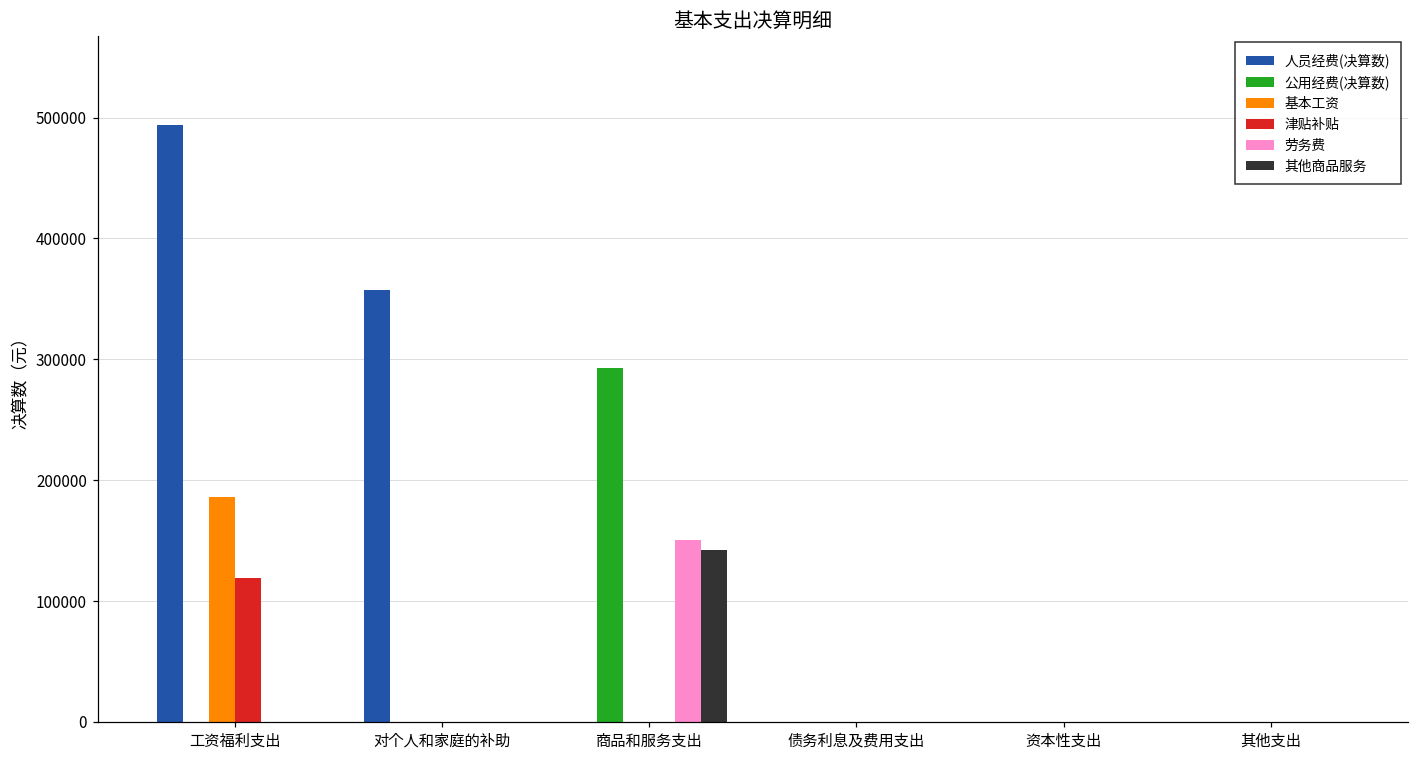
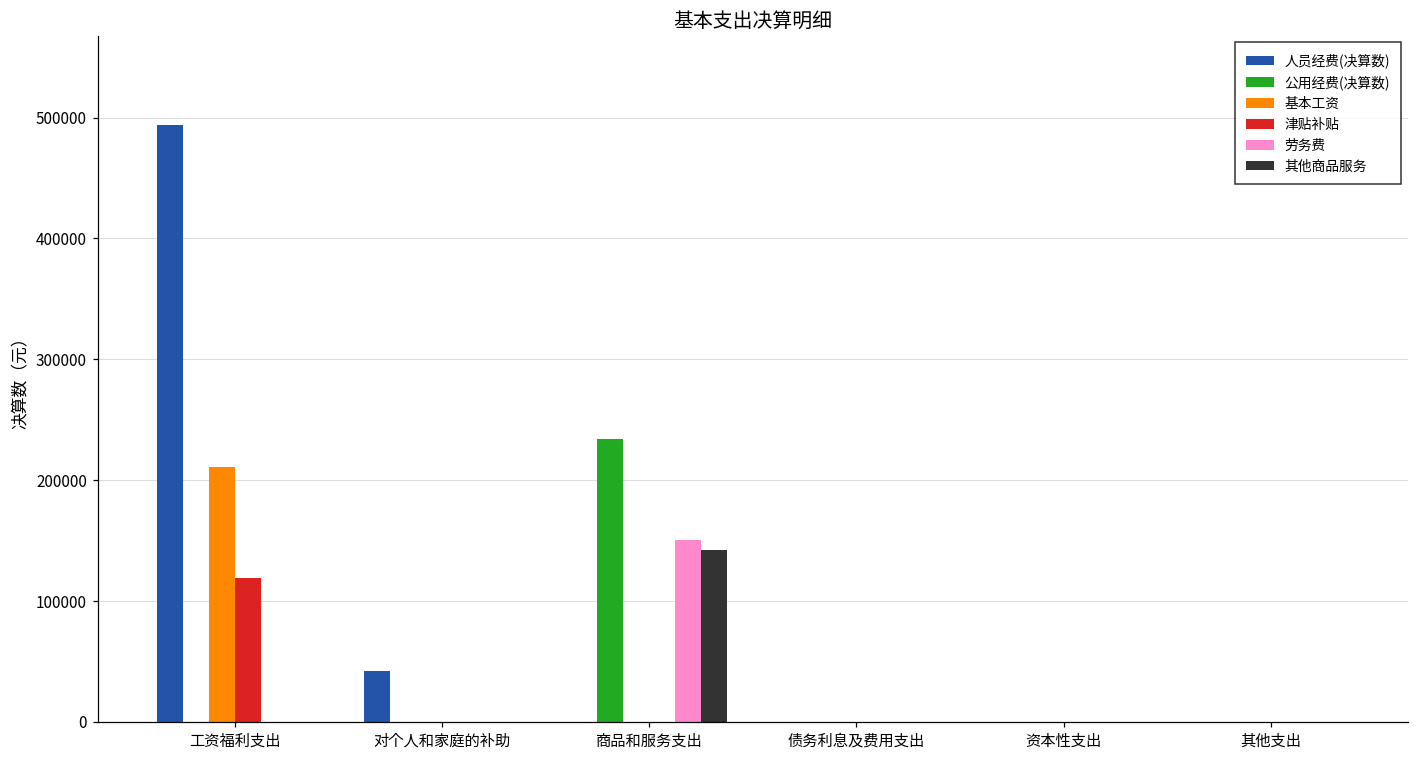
基本工资, 工资福利支出: 186000 -> 211000
人员经费(决算数), 对个人和家庭的补助: 358000 -> 42000
公用经费(决算数), 商品和服务支出: 293000 -> 234000
